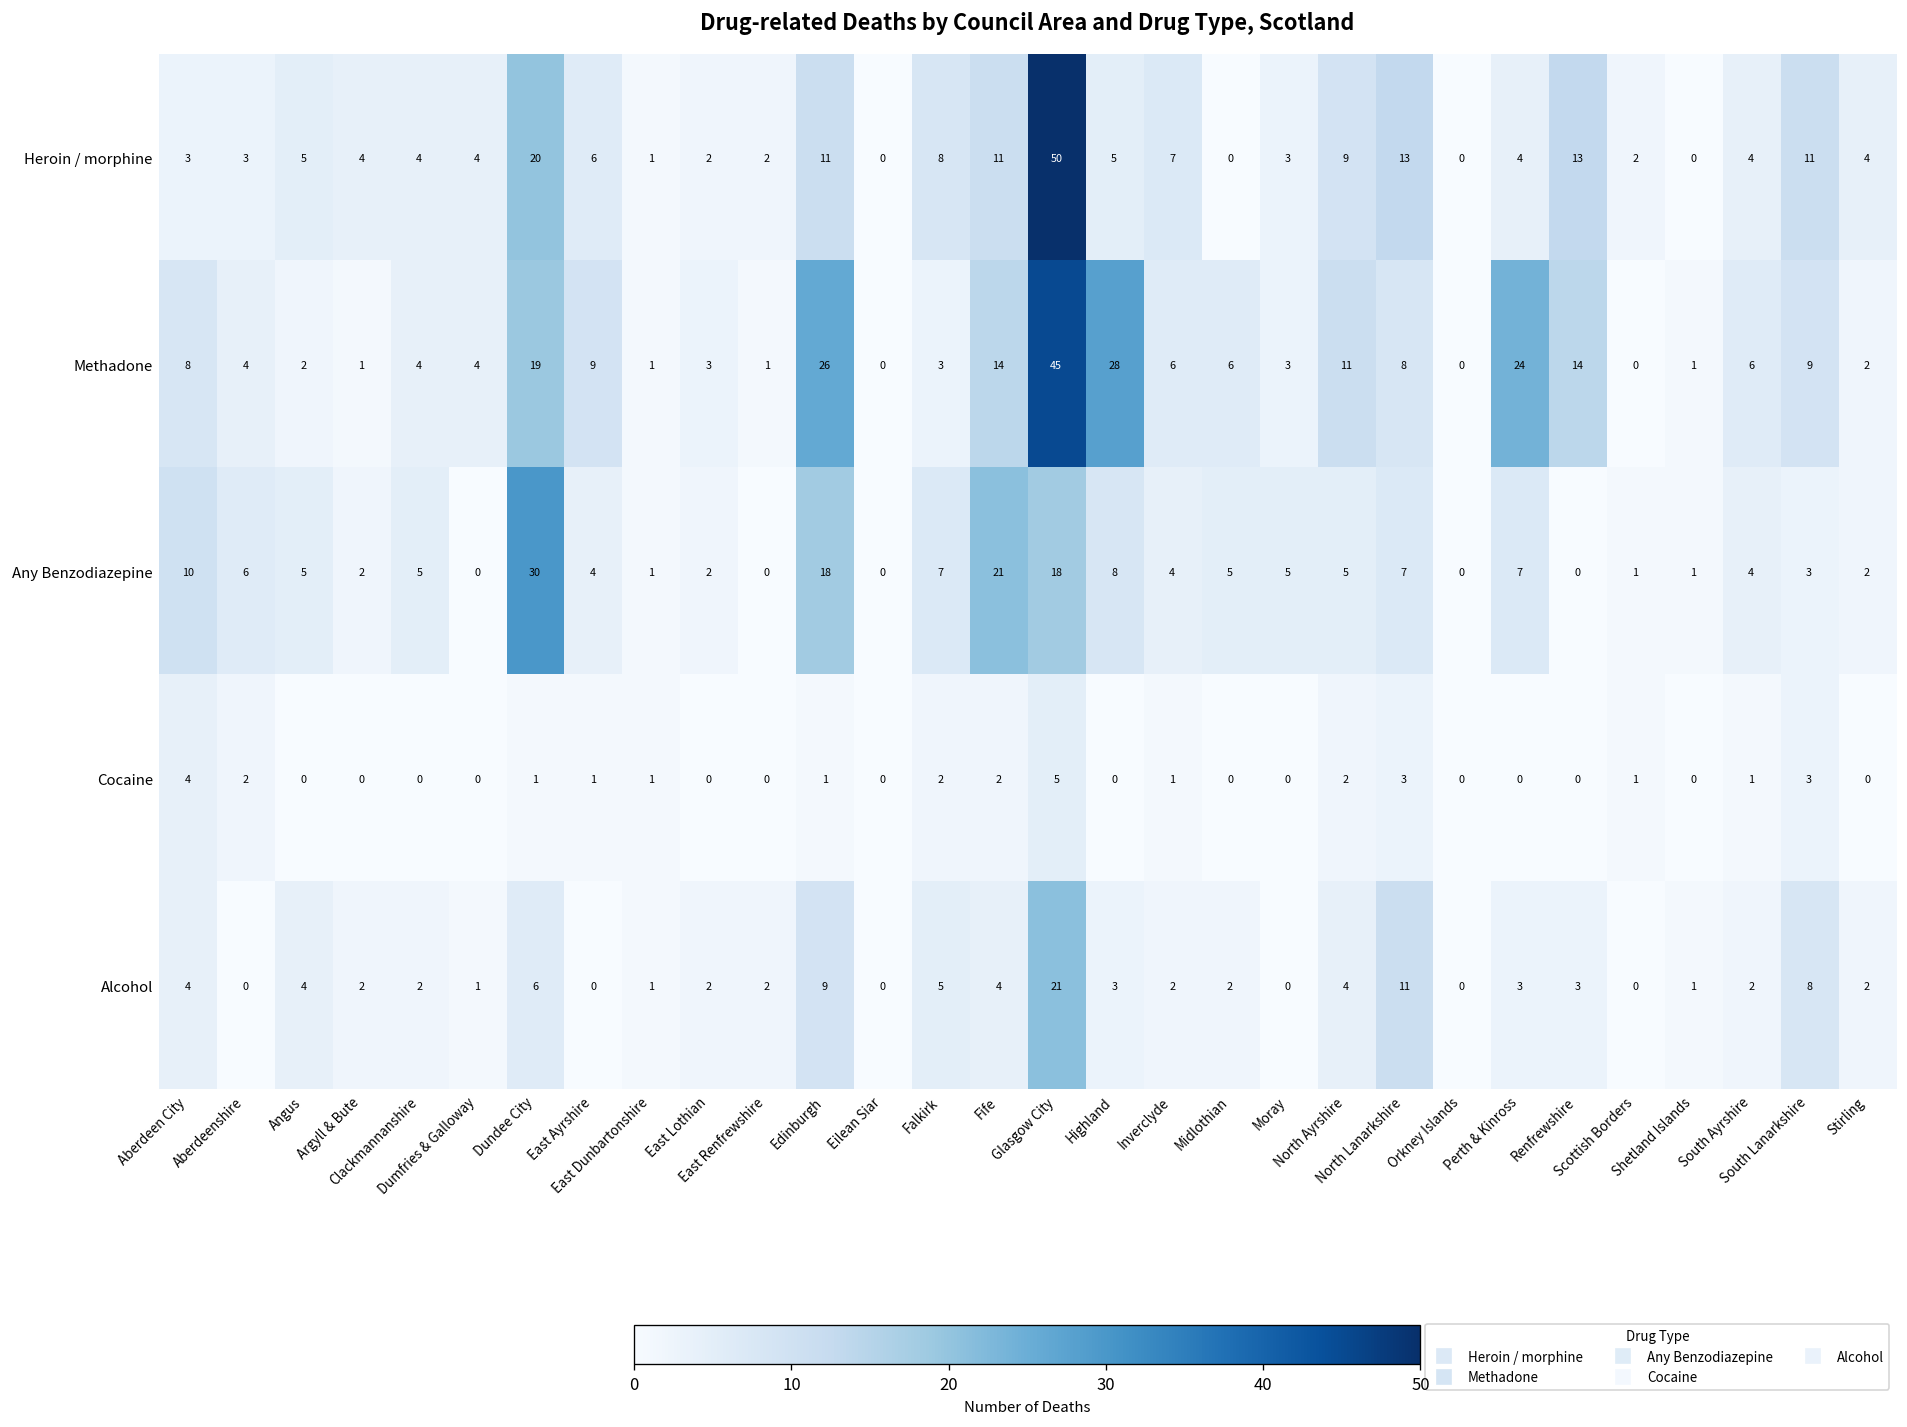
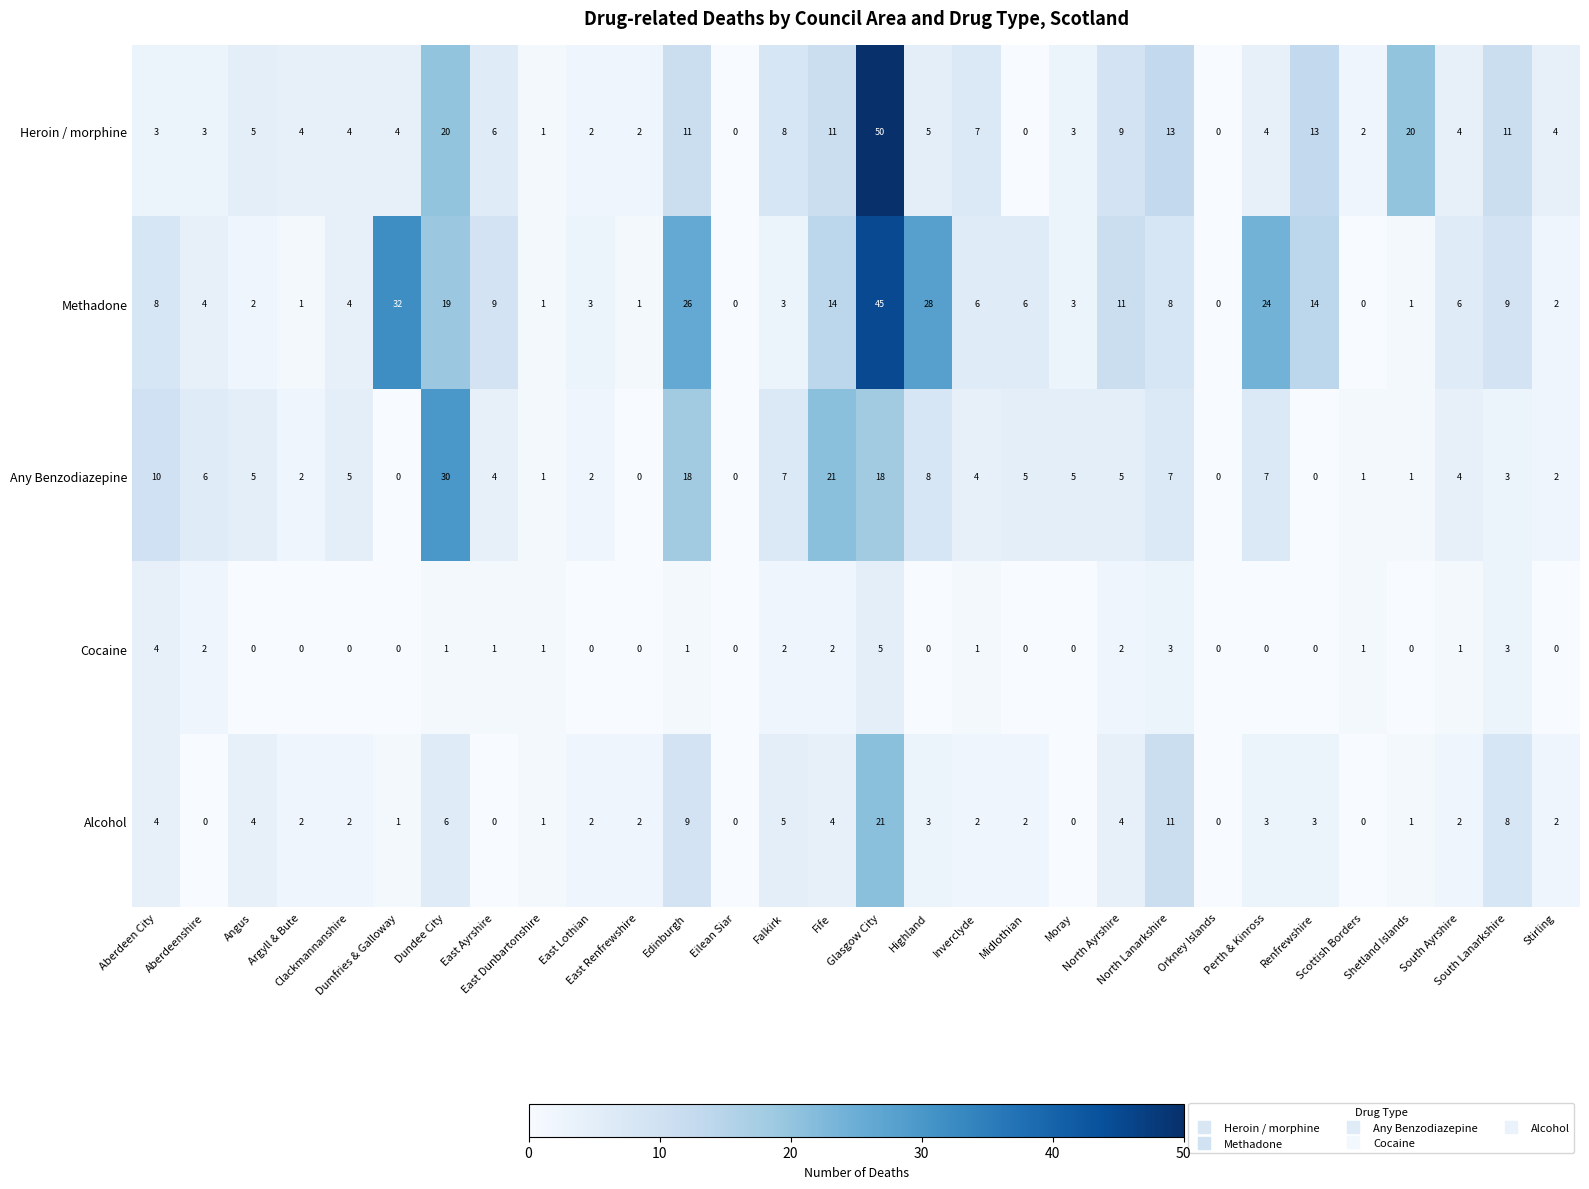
Heroin / morphine, Shetland Islands: 0 -> 20
Methadone, Dumfries & Galloway: 4 -> 32
